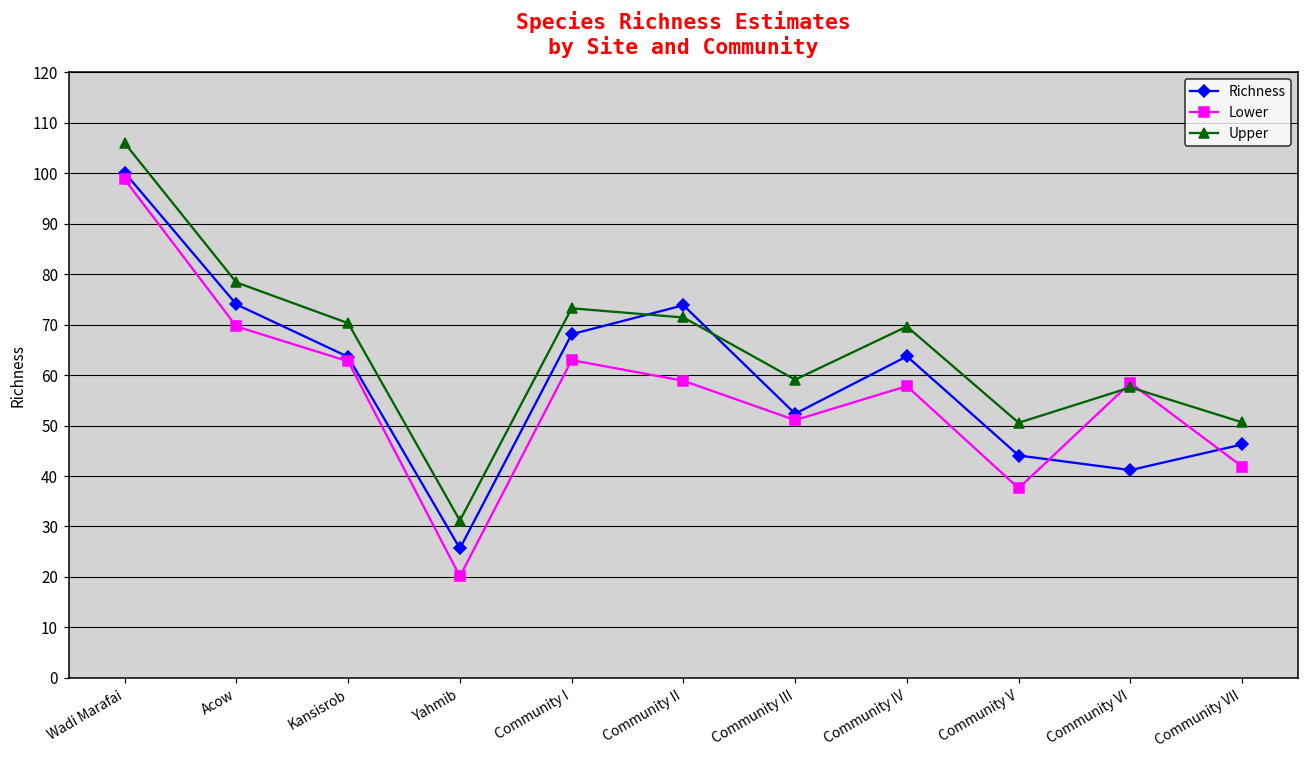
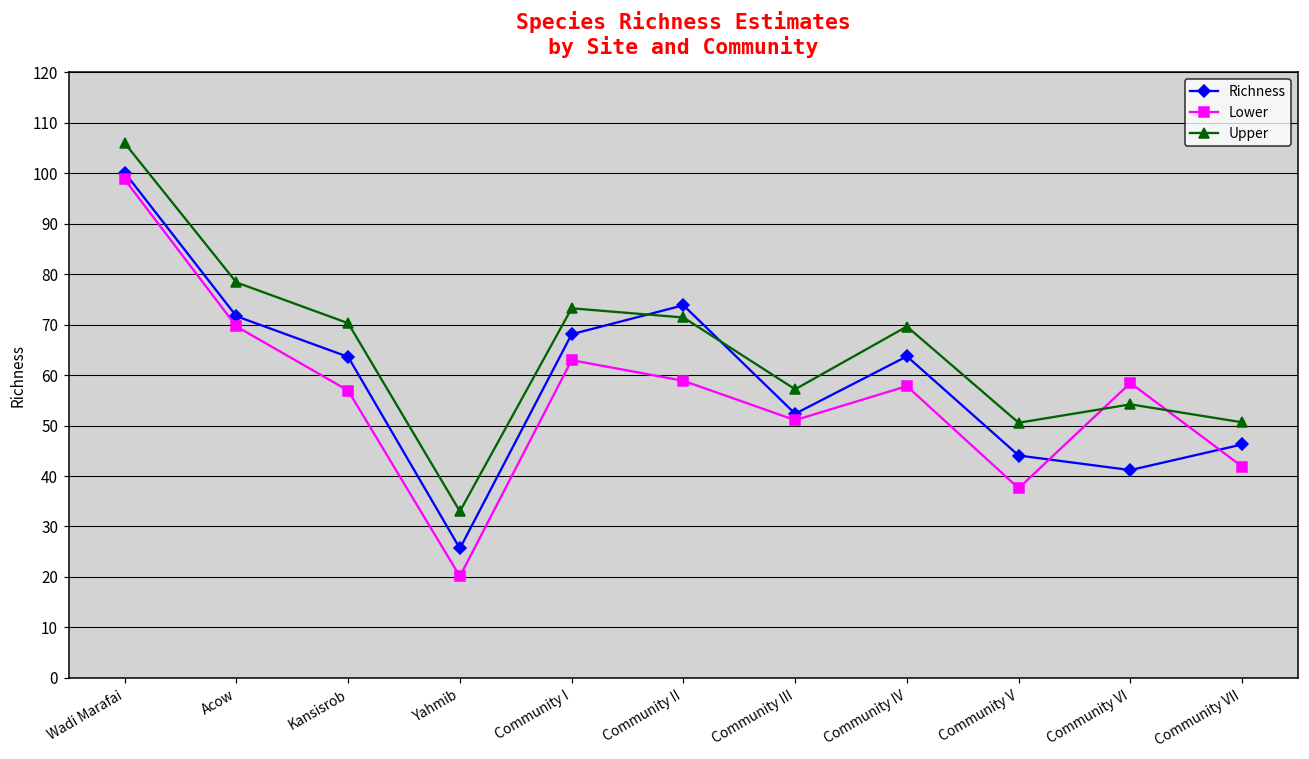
Richness, Acow: 74 -> 72
Lower, Kansisrob: 63 -> 57
Upper, Yahmib: 31 -> 33
Upper, Community III: 59 -> 57
Upper, Community VI: 58 -> 54
